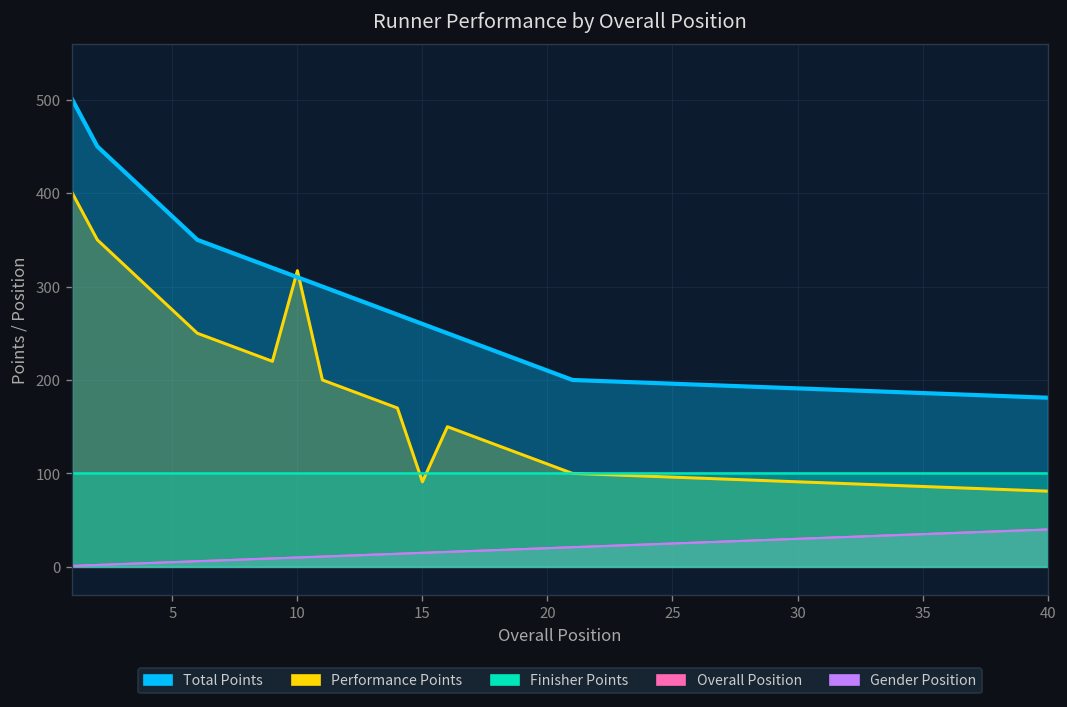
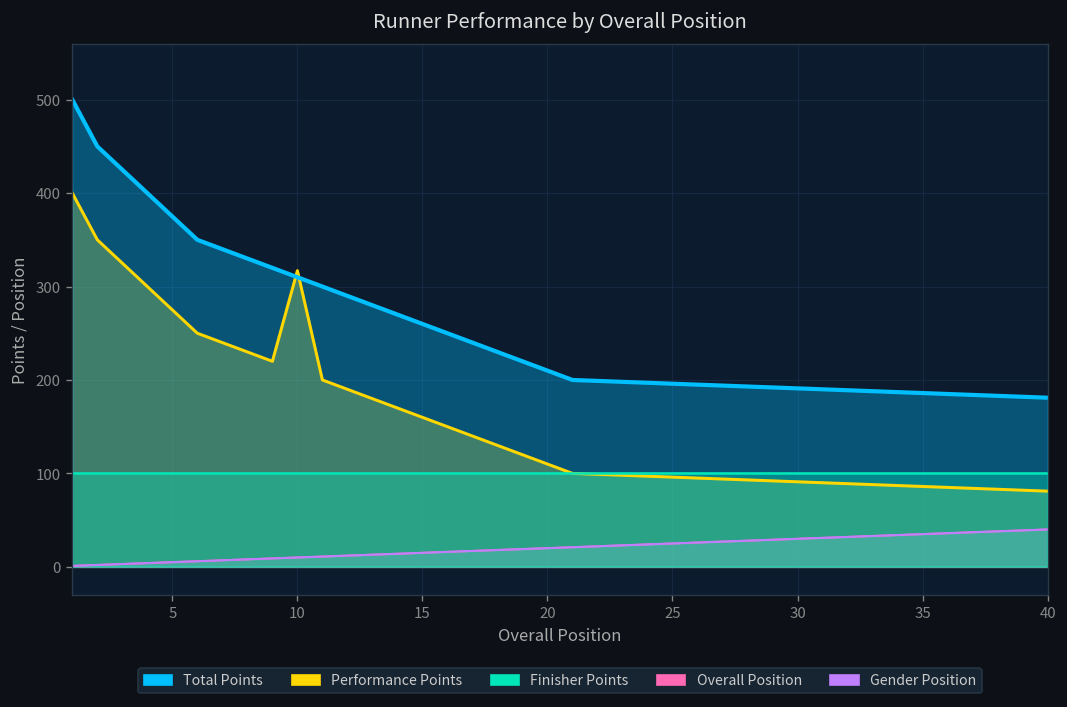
Performance Points, 15: 90 -> 160
